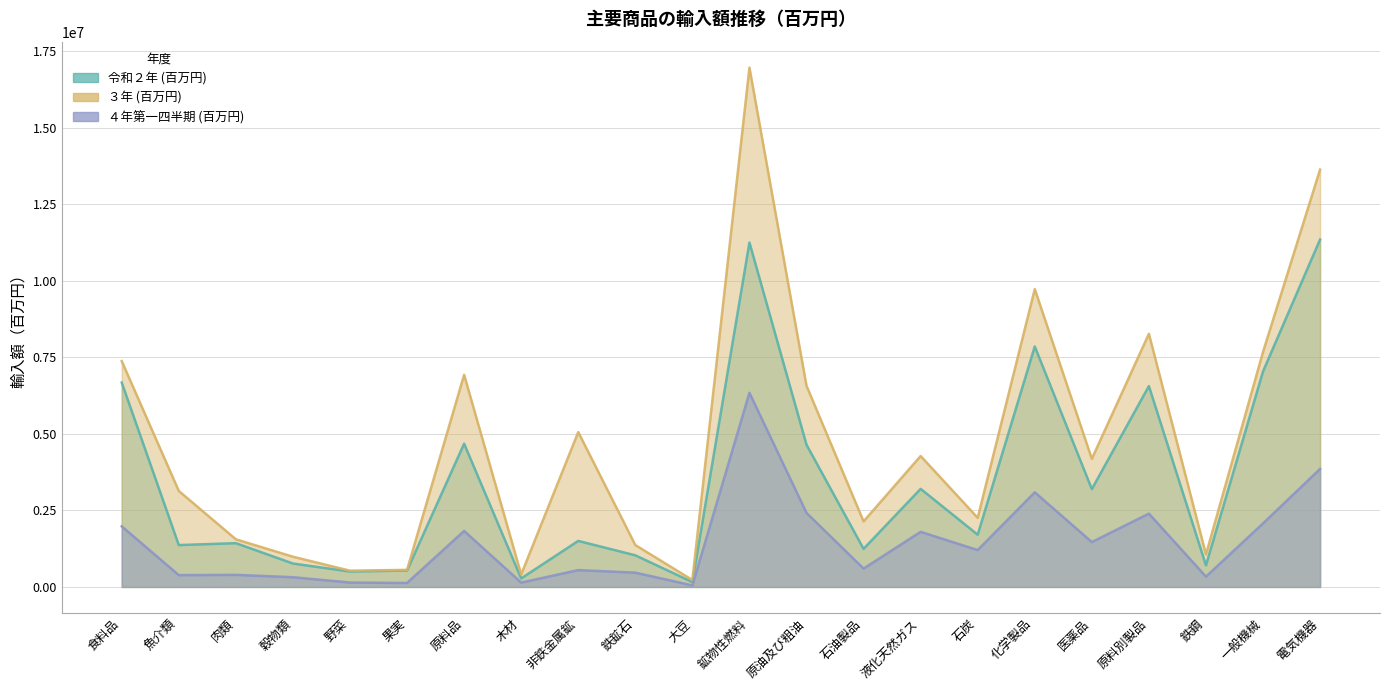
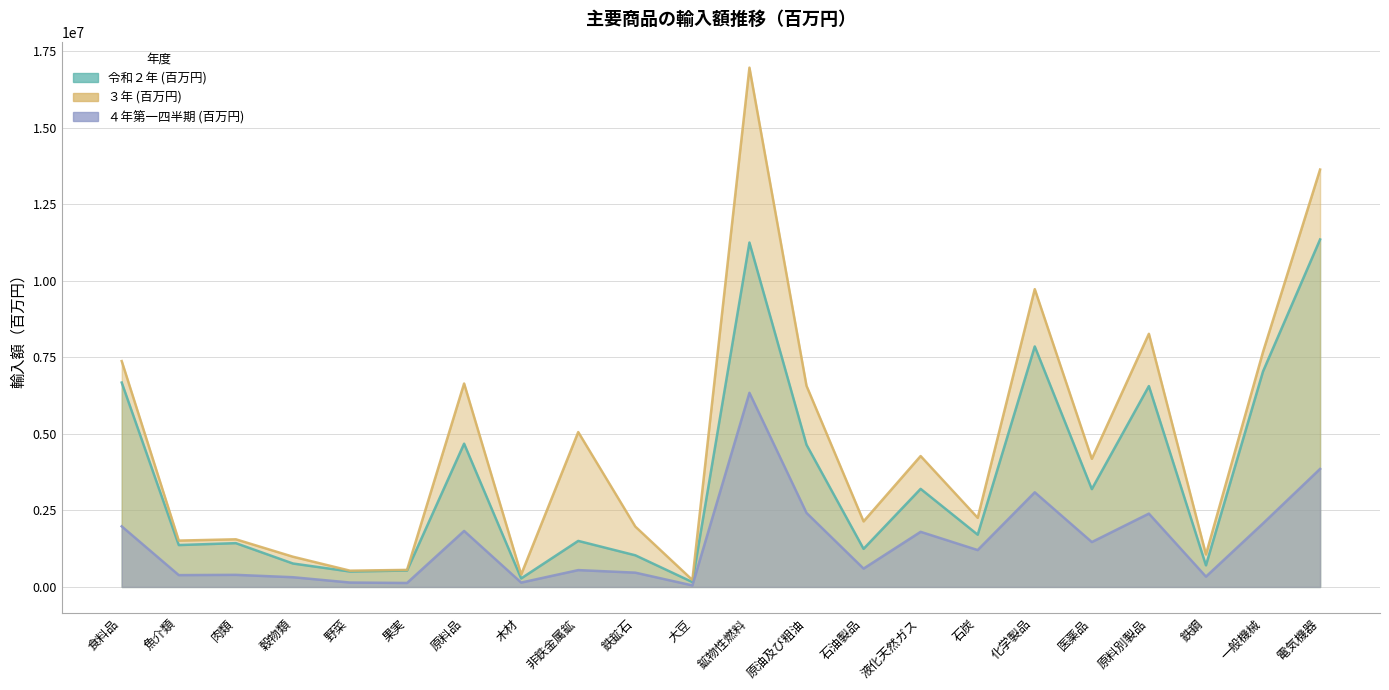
３年 (百万円), 魚介類: 3100000 -> 1500000
３年 (百万円), 原料品: 6900000 -> 6600000
３年 (百万円), 鉄鉱石: 1400000 -> 2000000
